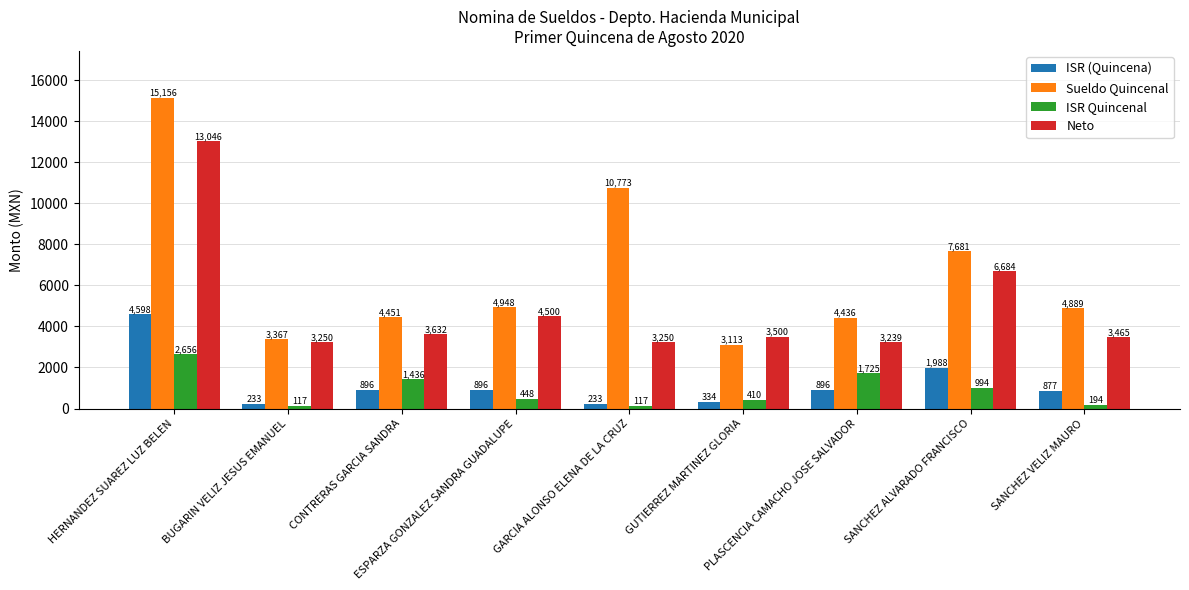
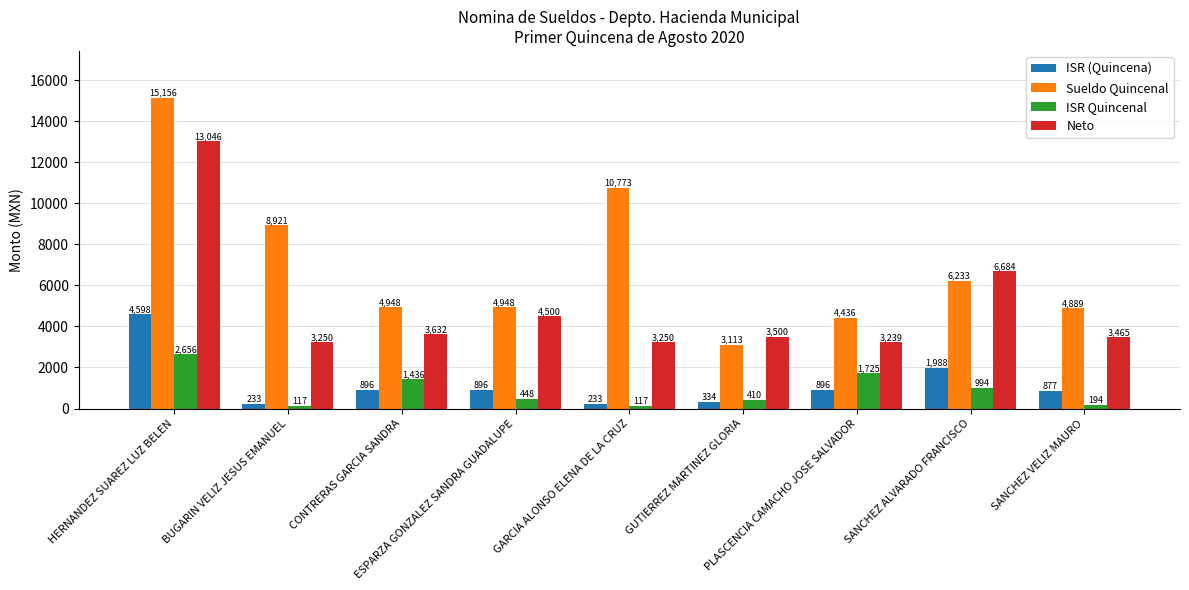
Sueldo Quincenal, BUGARIN VELIZ JESUS EMANUEL: 3,367 -> 8,921
Sueldo Quincenal, CONTRERAS GARCIA SANDRA: 4,451 -> 4,948
Sueldo Quincenal, SANCHEZ ALVARADO FRANCISCO: 7,681 -> 6,233
